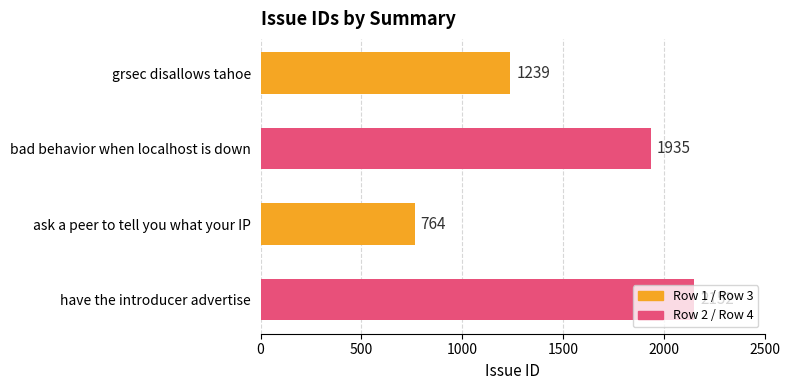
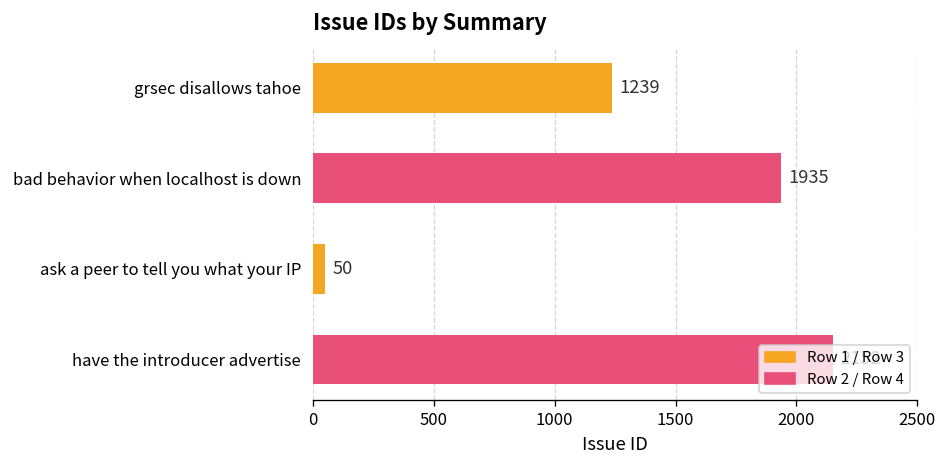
ask a peer to tell you what your IP: 764 -> 50
